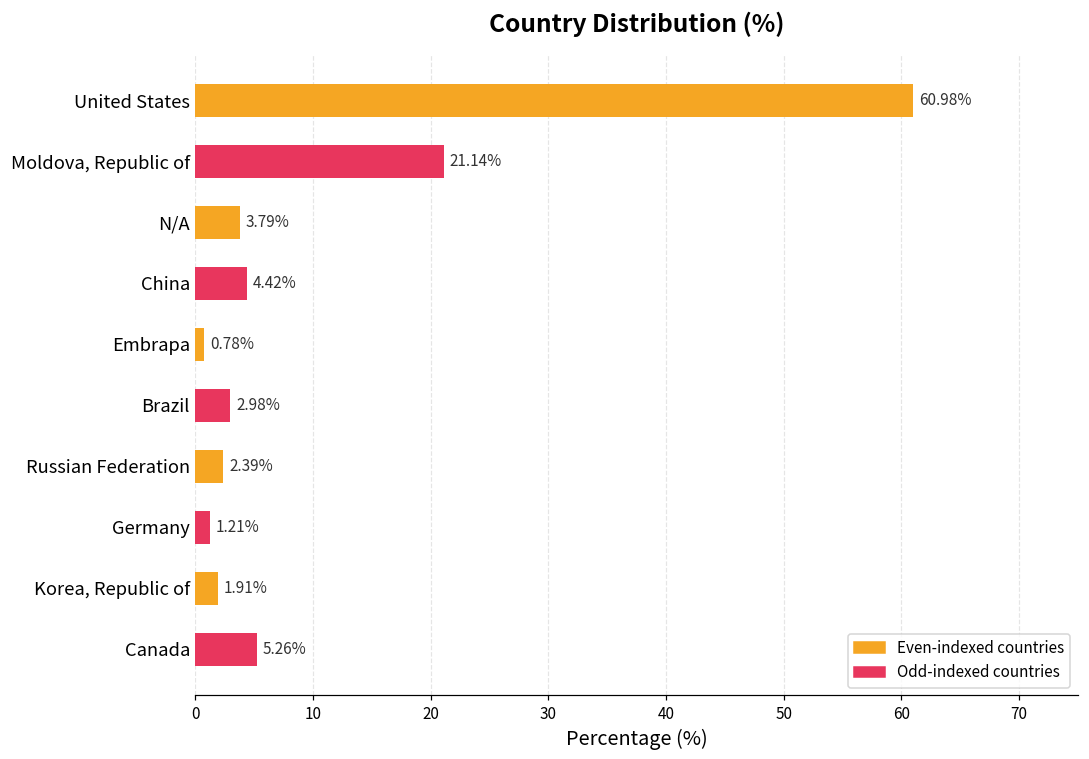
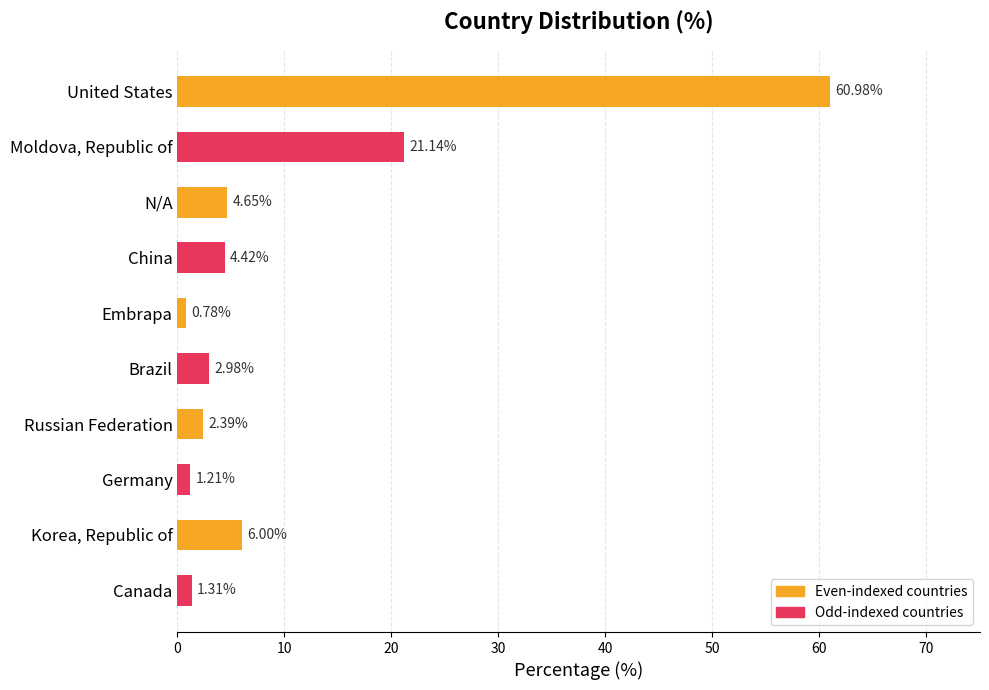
N/A: 3.79% -> 4.65%
Korea, Republic of: 1.91% -> 6.00%
Canada: 5.26% -> 1.31%
